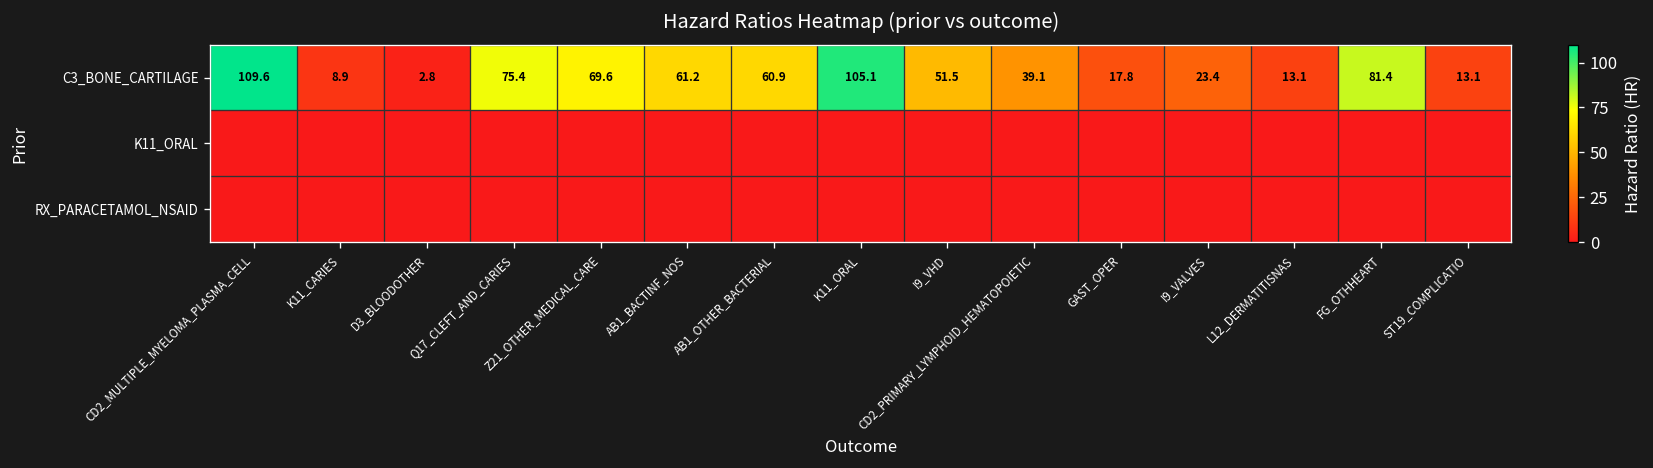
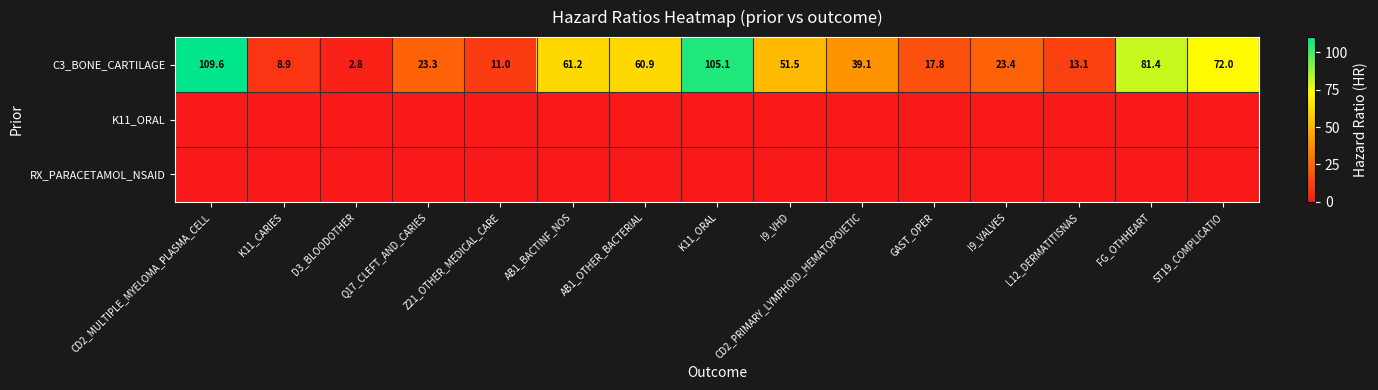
C3_BONE_CARTILAGE, Q17_CLEFT_AND_CARIES: 75.4 -> 23.3
C3_BONE_CARTILAGE, Z21_OTHER_MEDICAL_CARE: 69.6 -> 11.0
C3_BONE_CARTILAGE, ST19_COMPLICATIO: 13.1 -> 72.0
